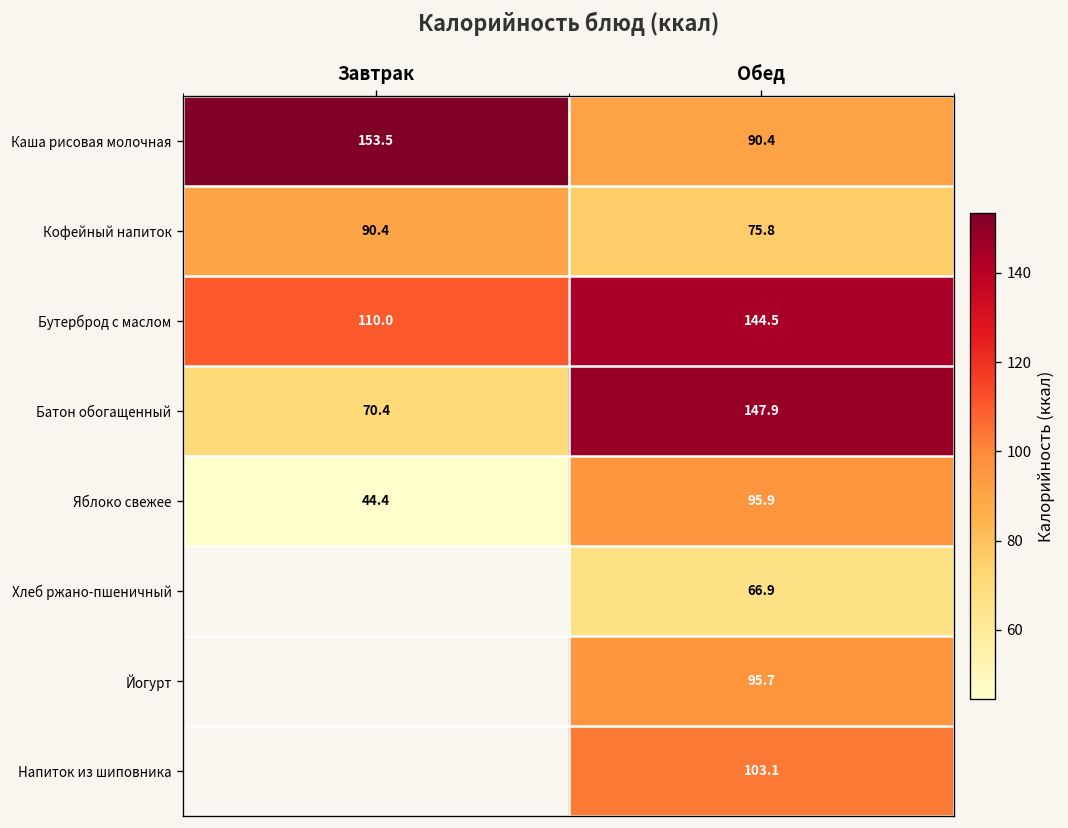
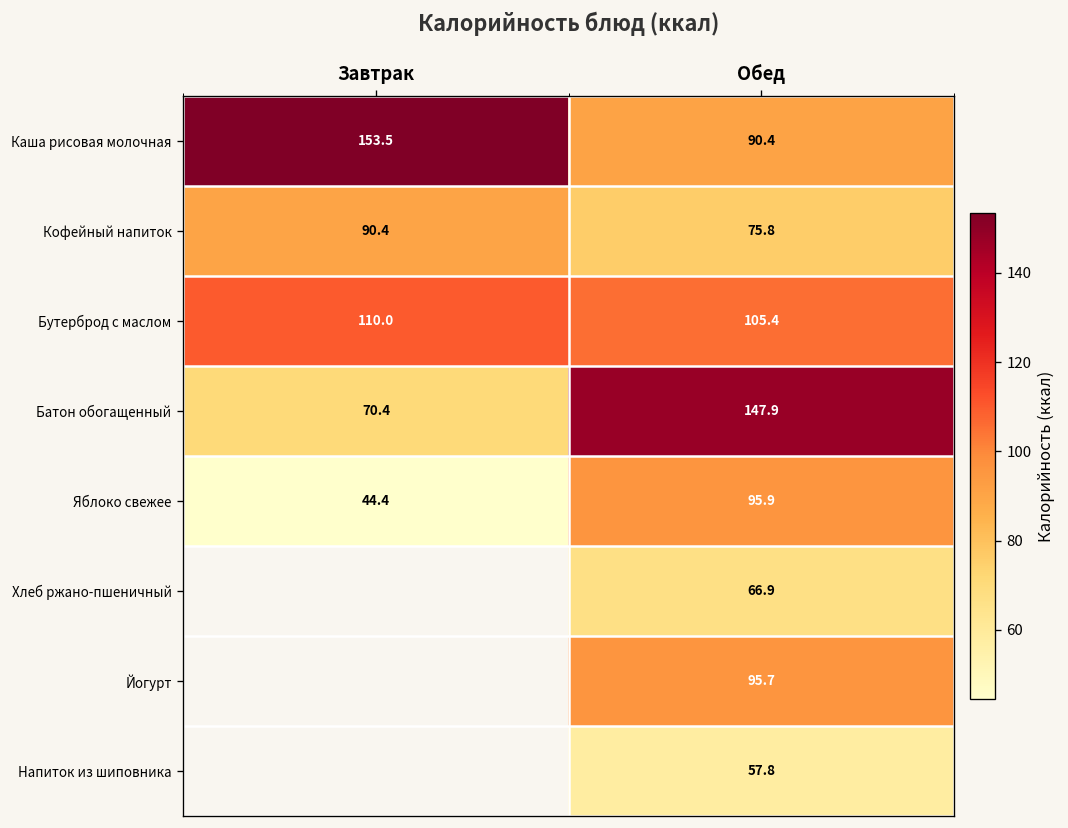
Бутерброд с маслом, Обед: 144.5 -> 105.4
Напиток из шиповника, Обед: 103.1 -> 57.8
